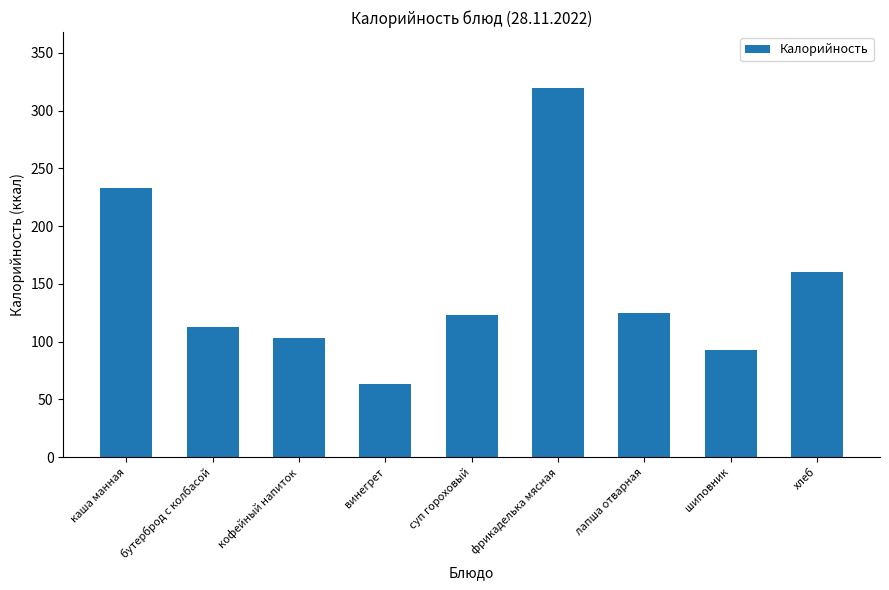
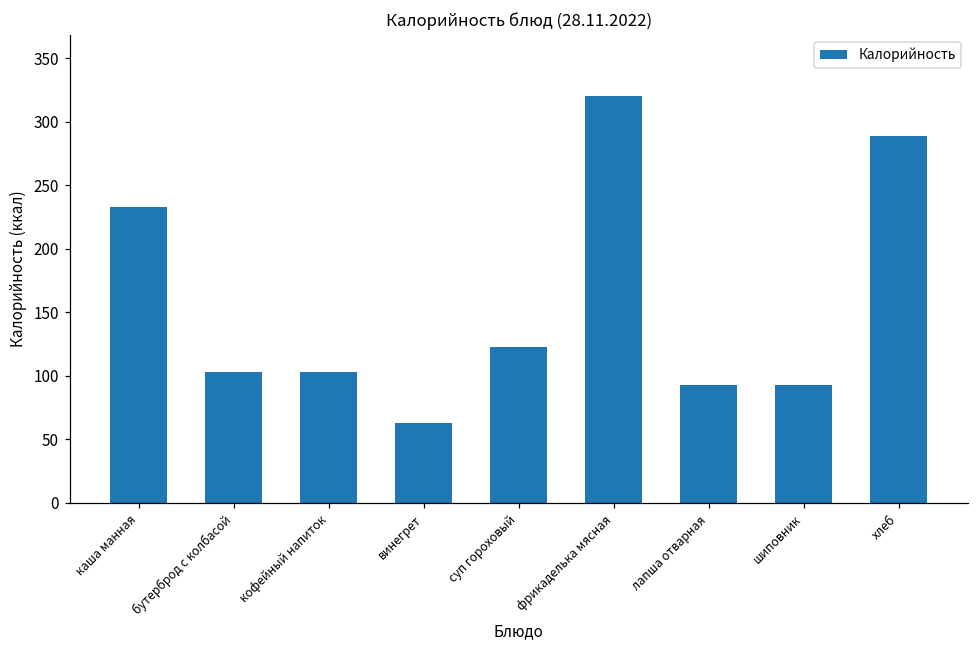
бутерброд с колбасой: 113 -> 103
лапша отварная: 125 -> 93
хлеб: 160 -> 289
